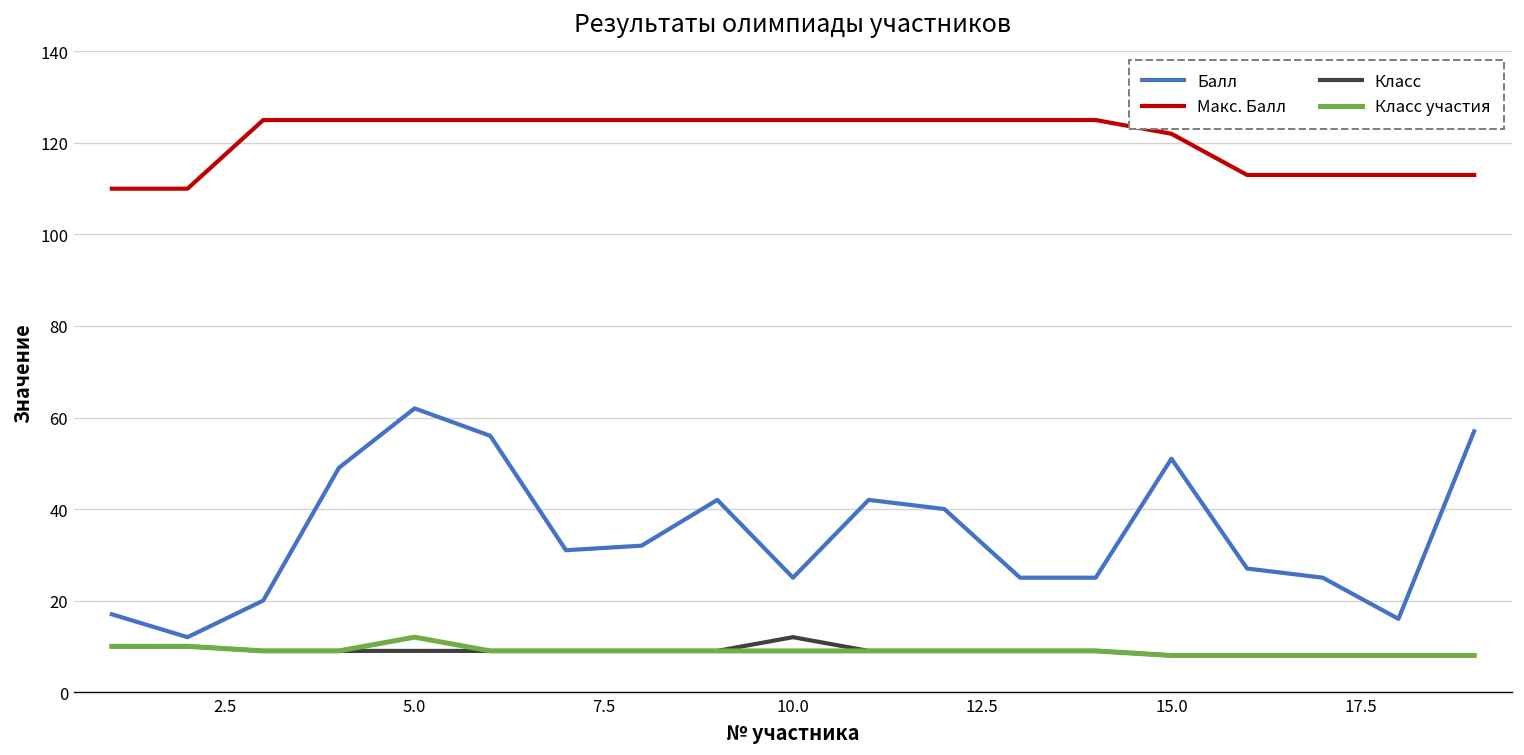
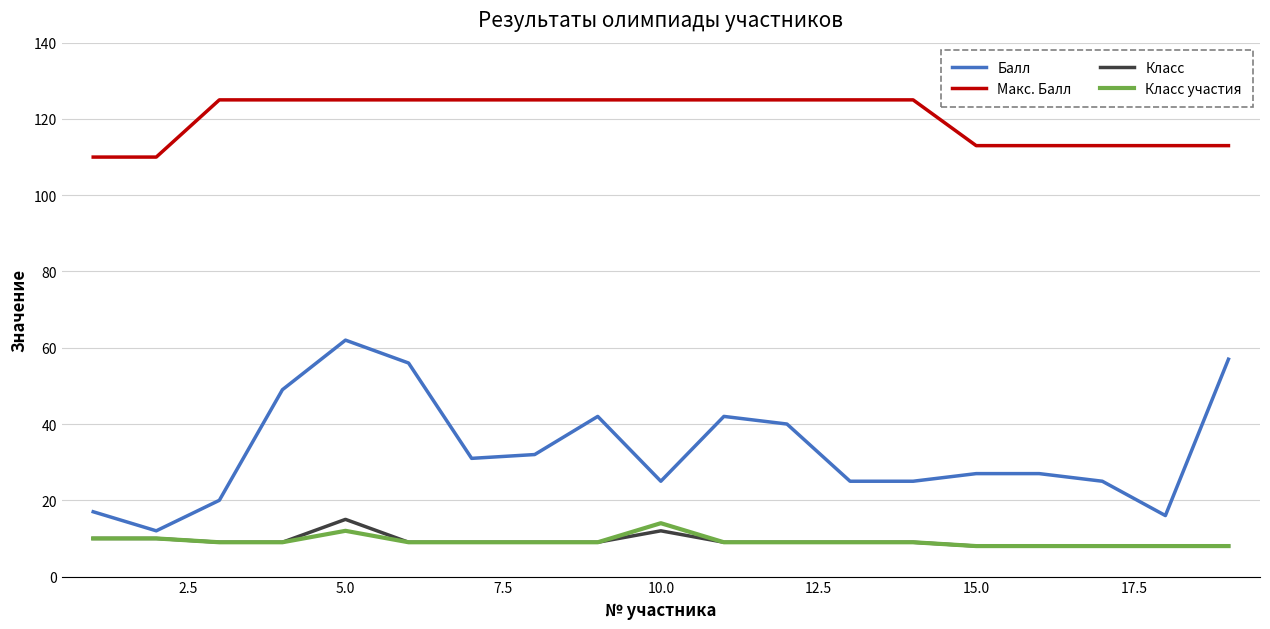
Класс, 5.0: 9 -> 15
Класс участия, 10.0: 9 -> 14
Балл, 15.0: 51 -> 27
Макс. Балл, 15.0: 122 -> 113
